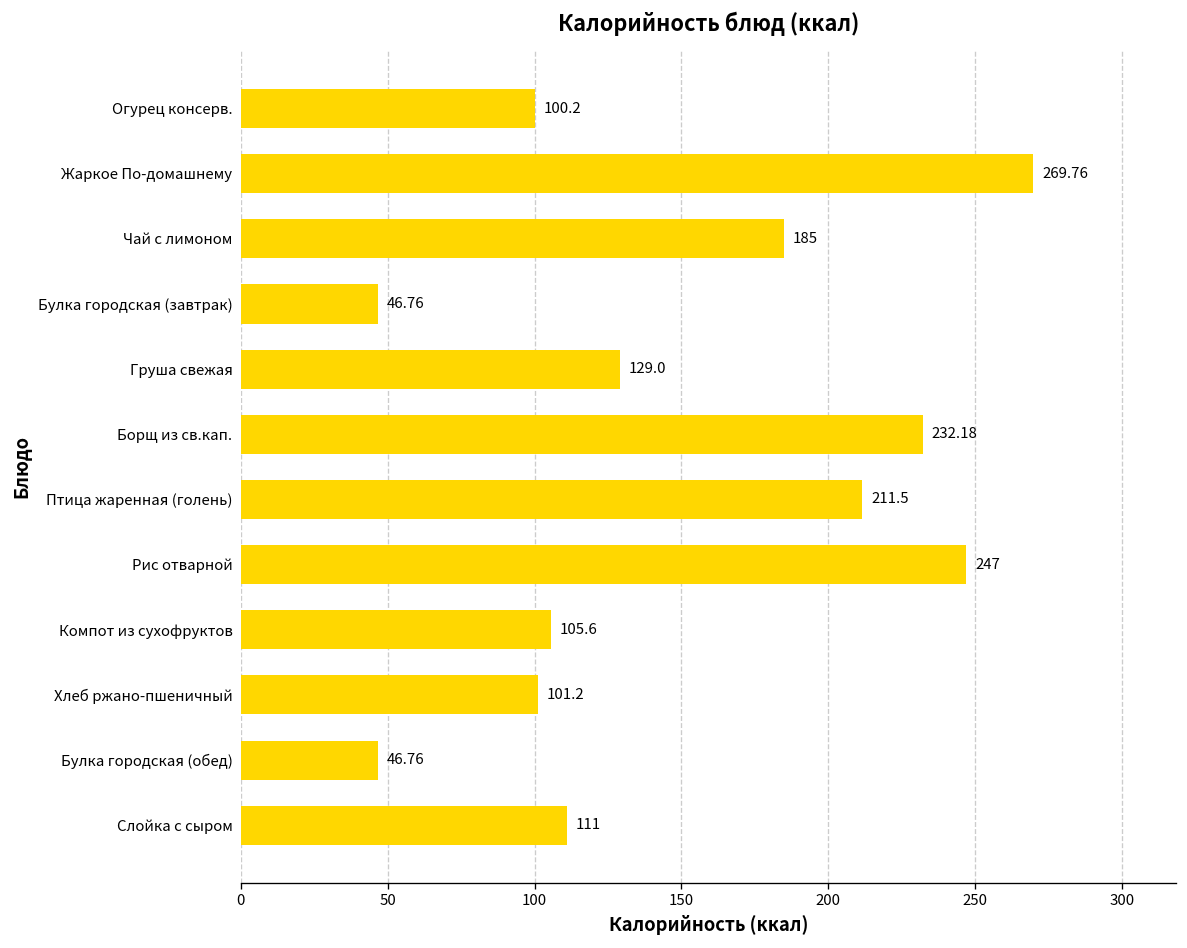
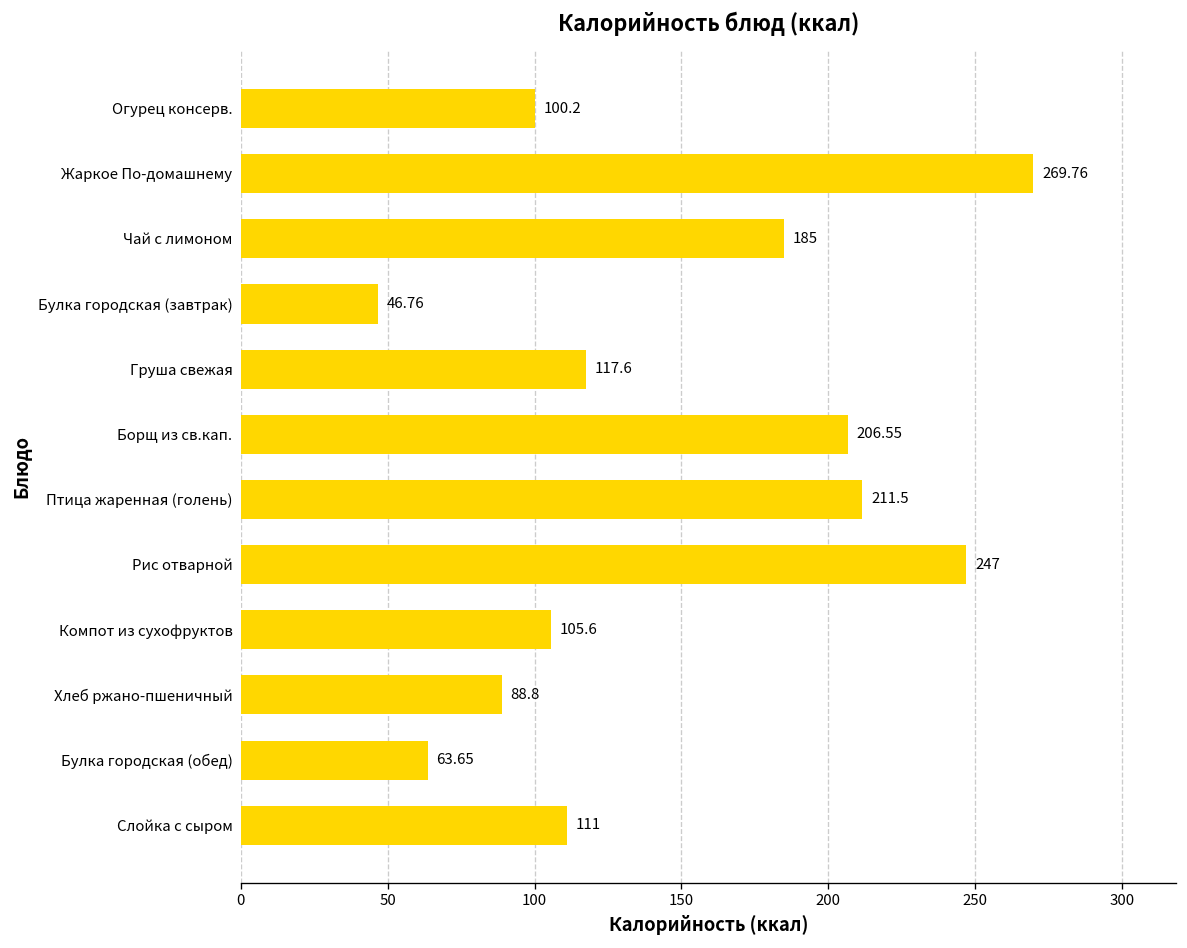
Груша свежая: 129.0 -> 117.6
Борщ из св.кап.: 232.18 -> 206.55
Хлеб ржано-пшеничный: 101.2 -> 88.8
Булка городская (обед): 46.76 -> 63.65
